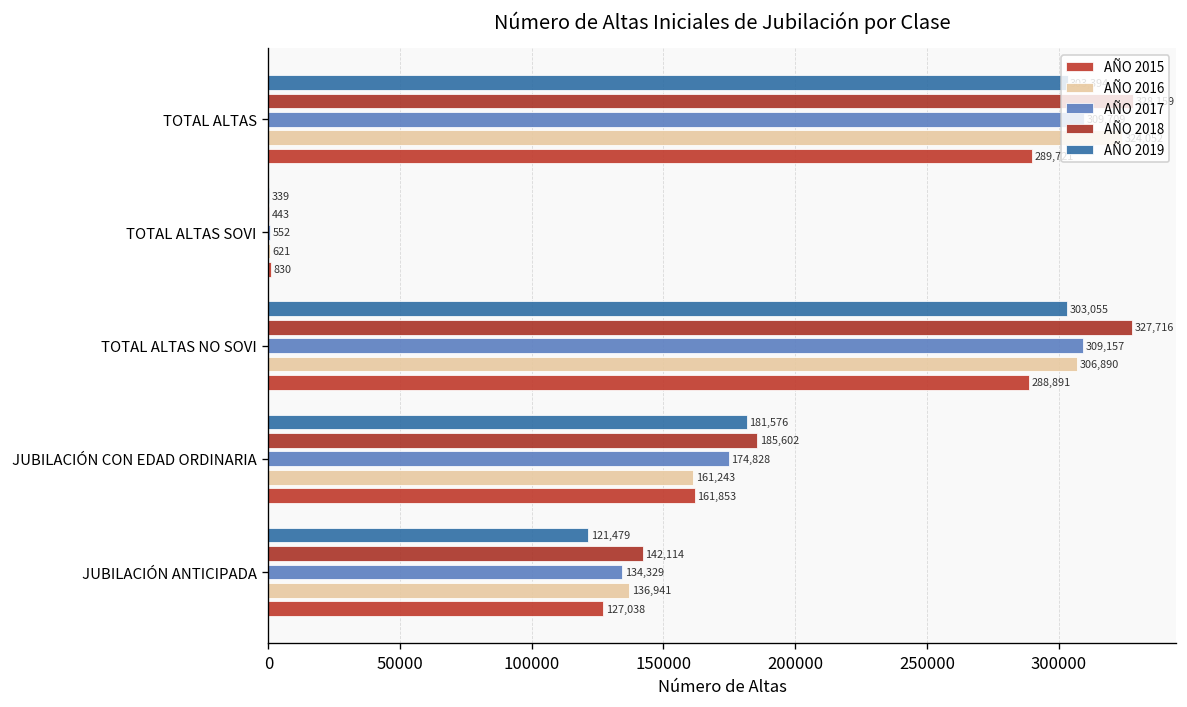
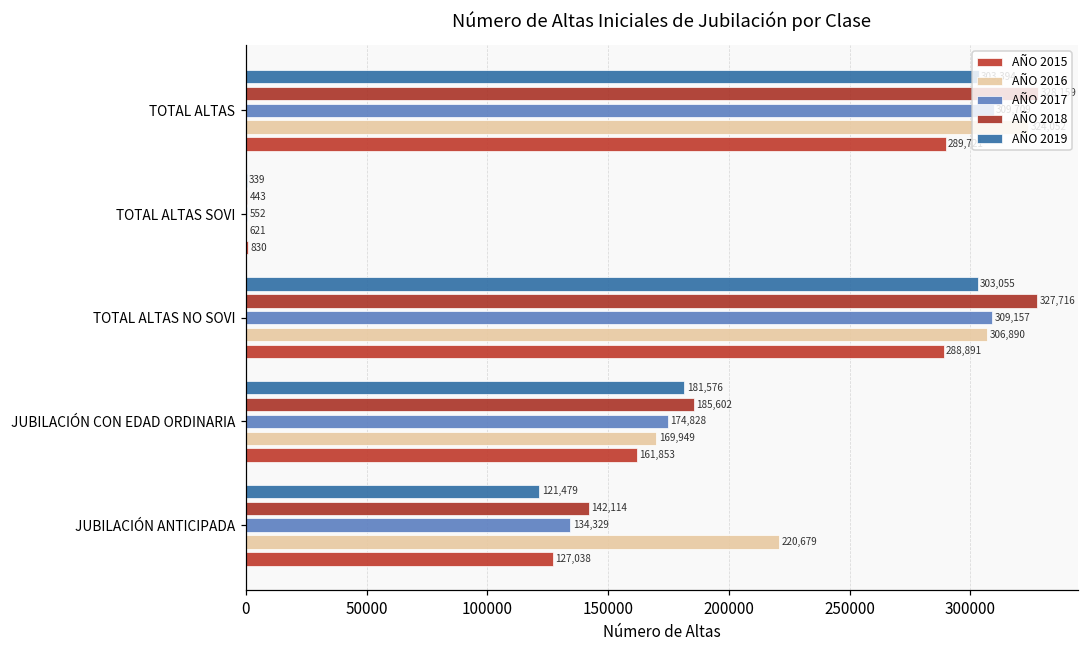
AÑO 2016, JUBILACIÓN CON EDAD ORDINARIA: 161,243 -> 169,949
AÑO 2016, JUBILACIÓN ANTICIPADA: 136,941 -> 220,679
